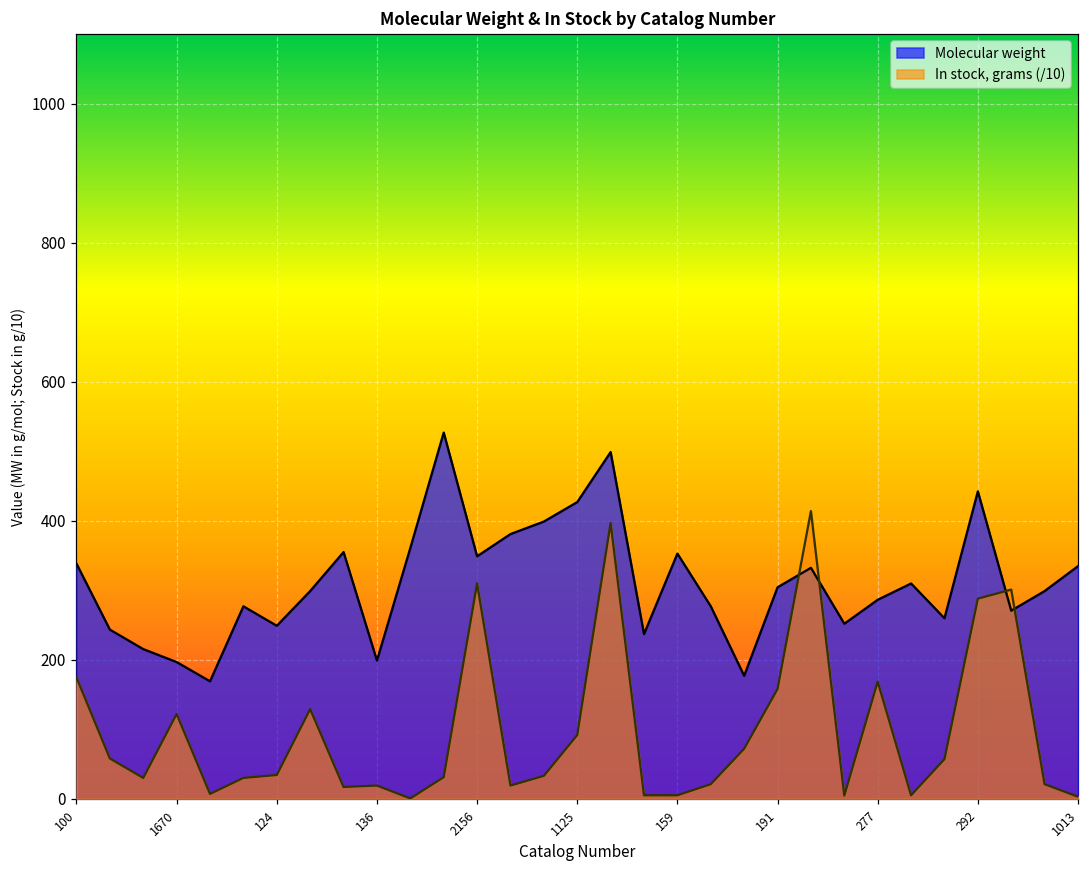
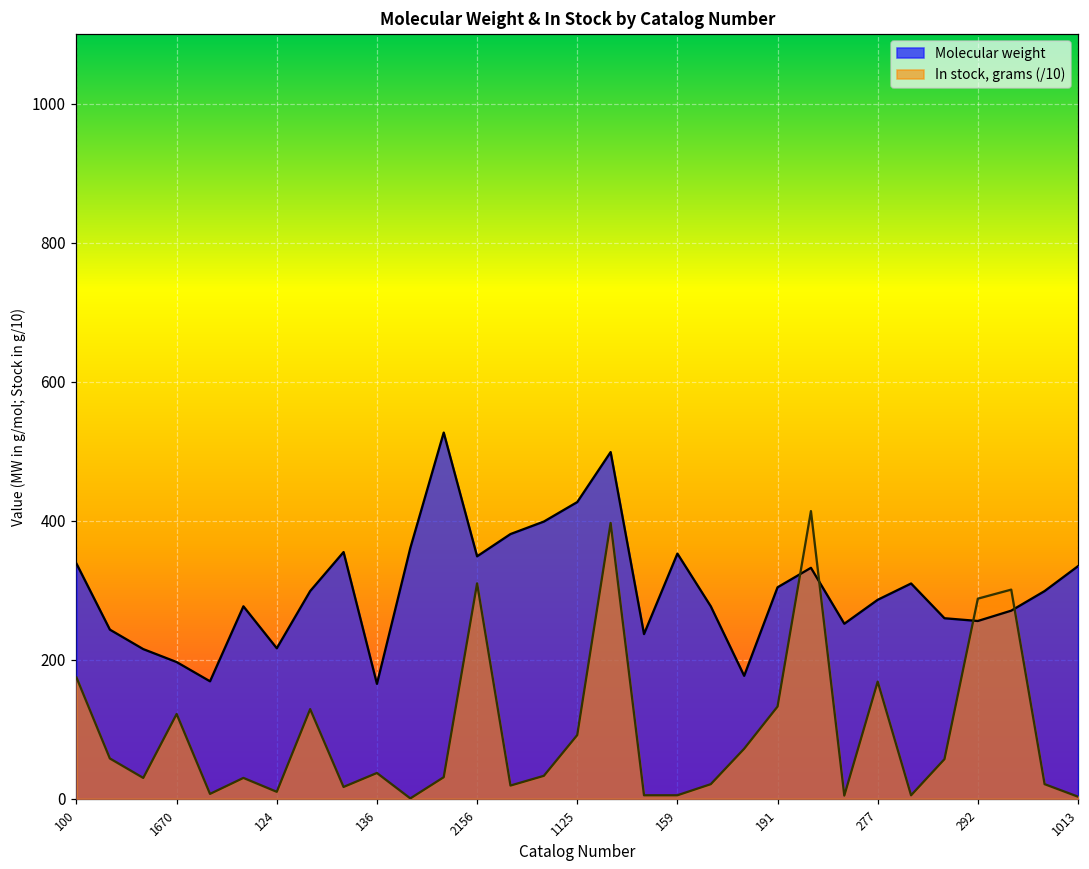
Molecular weight, 124: 250 -> 220
In stock, grams (/10), 124: 30 -> 10
Molecular weight, 136: 200 -> 170
In stock, grams (/10), 136: 20 -> 40
In stock, grams (/10), 191: 160 -> 130
Molecular weight, 292: 440 -> 260
